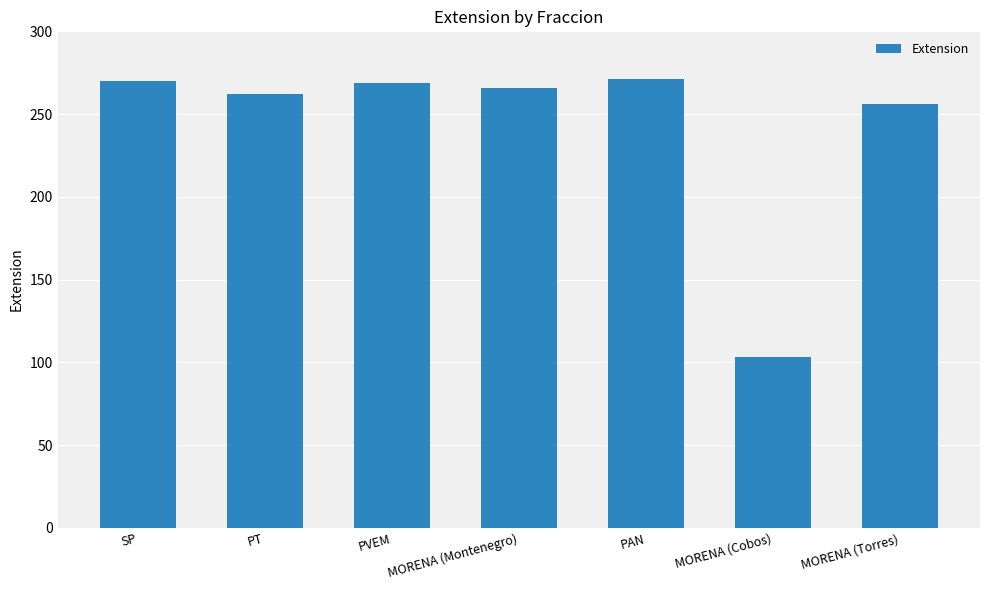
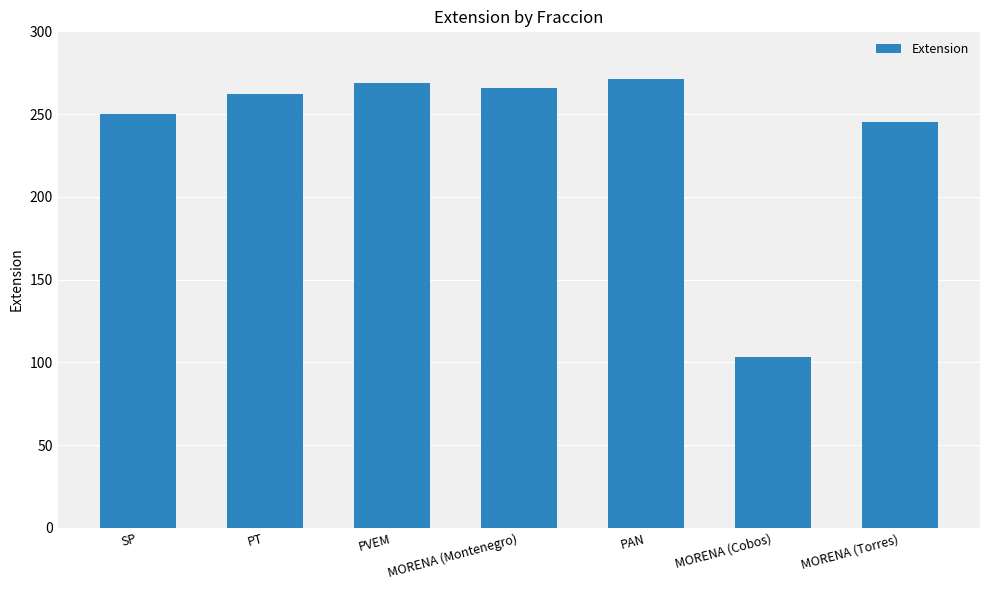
SP: 270 -> 250
MORENA (Torres): 256 -> 245
